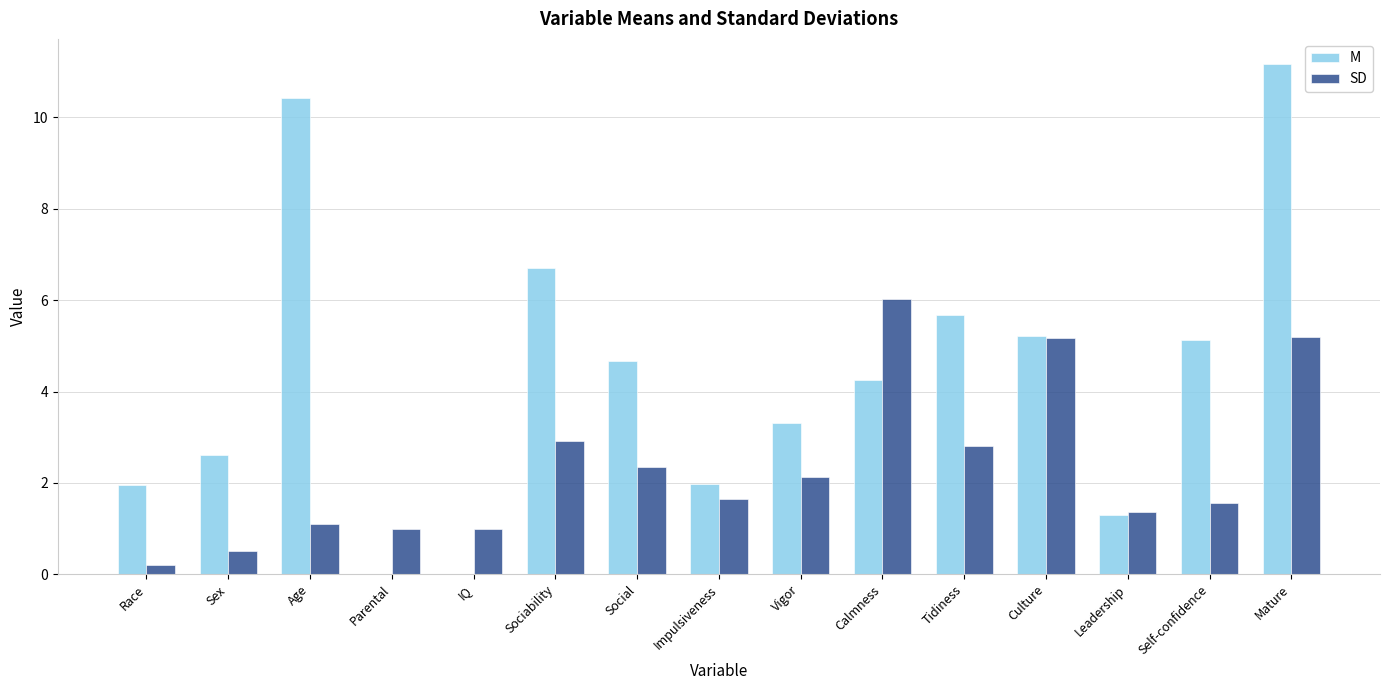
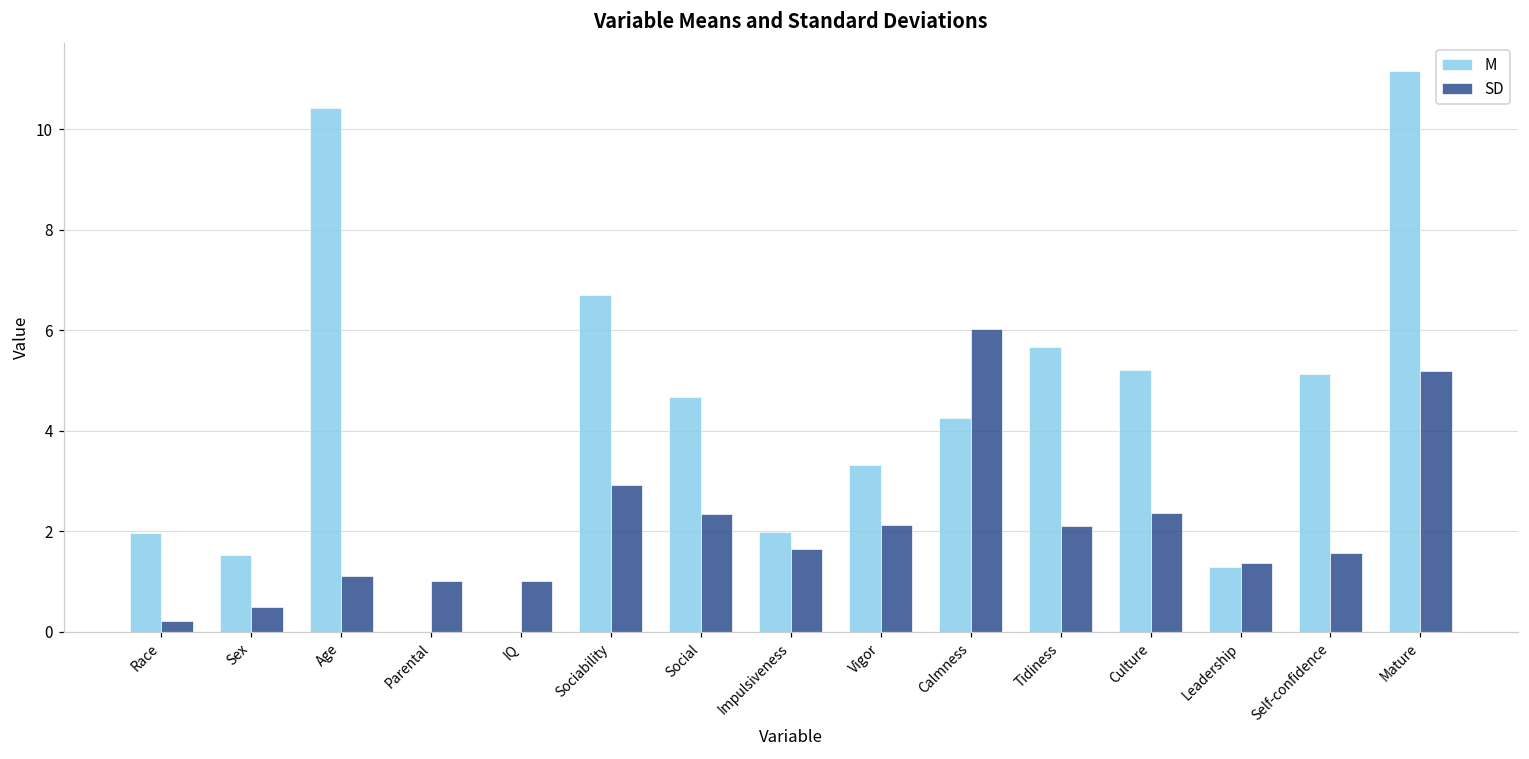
M, Sex: 2.6 -> 1.5
SD, Tidiness: 2.8 -> 2.1
SD, Culture: 5.2 -> 2.4
